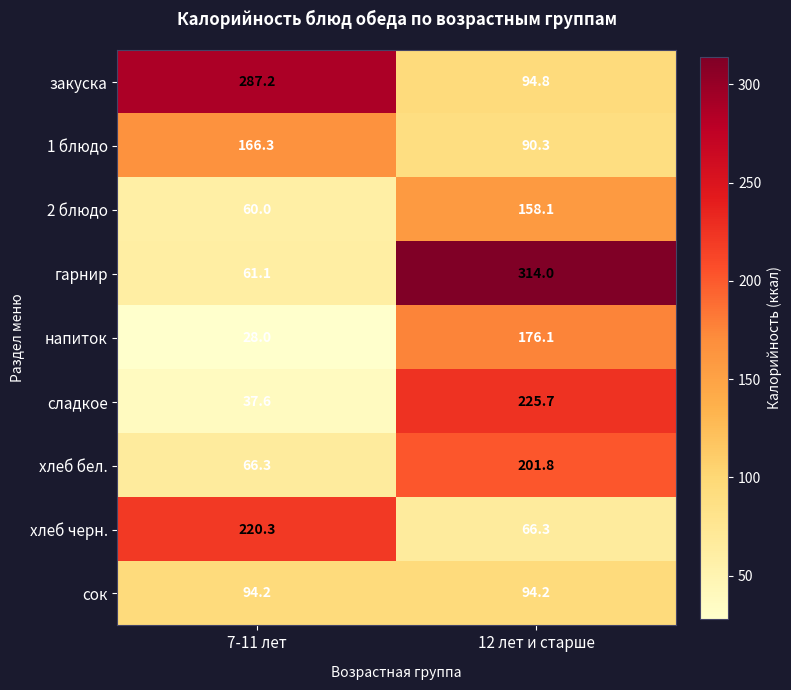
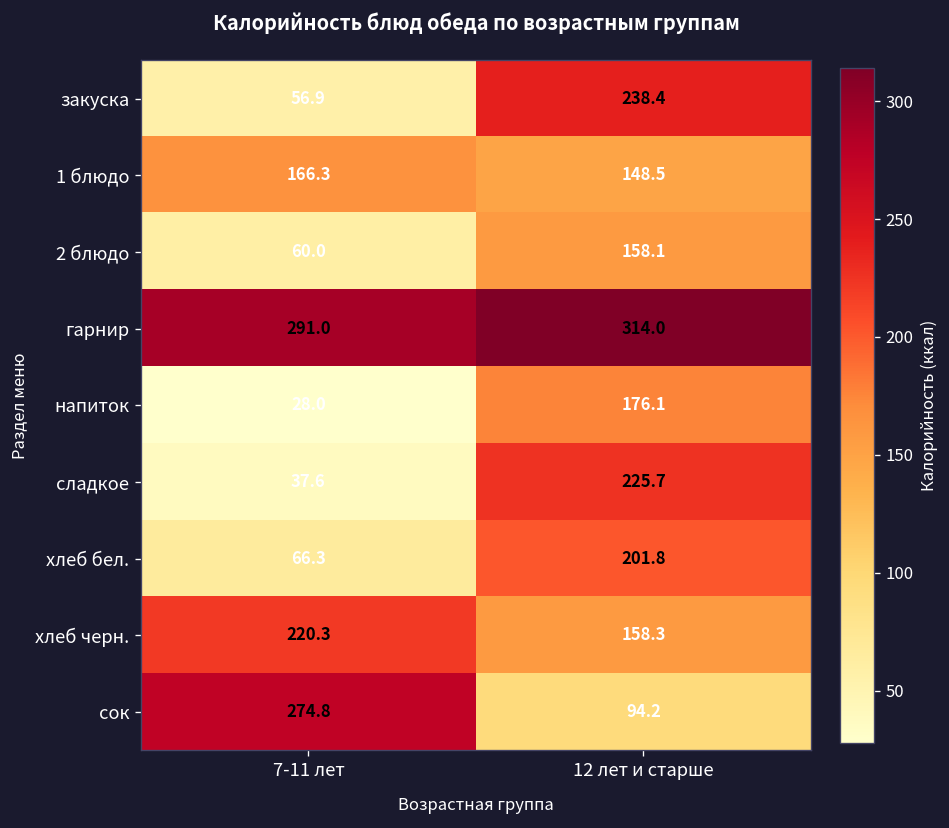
закуска, 7-11 лет: 287.2 -> 56.9
закуска, 12 лет и старше: 94.8 -> 238.4
1 блюдо, 12 лет и старше: 90.3 -> 148.5
гарнир, 7-11 лет: 61.1 -> 291.0
хлеб черн., 12 лет и старше: 66.3 -> 158.3
сок, 7-11 лет: 94.2 -> 274.8
